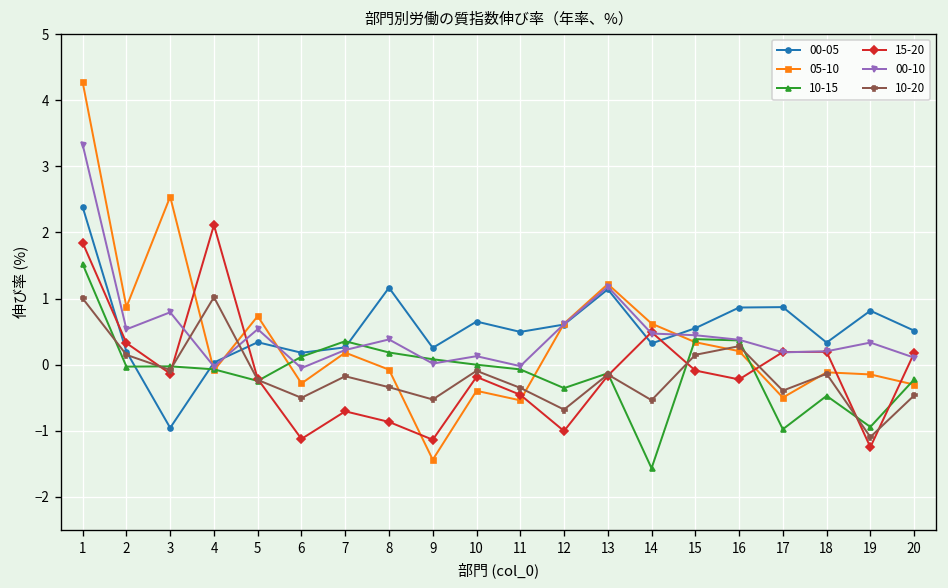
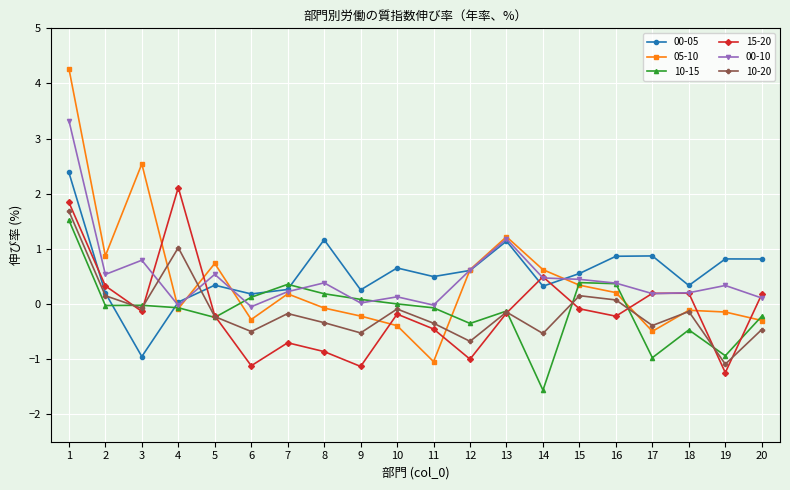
10-20, 1: 1.0 -> 1.7
05-10, 9: -1.4 -> -0.2
05-10, 11: -0.5 -> -1.0
10-20, 16: 0.3 -> 0.1
00-05, 20: 0.5 -> 0.8
